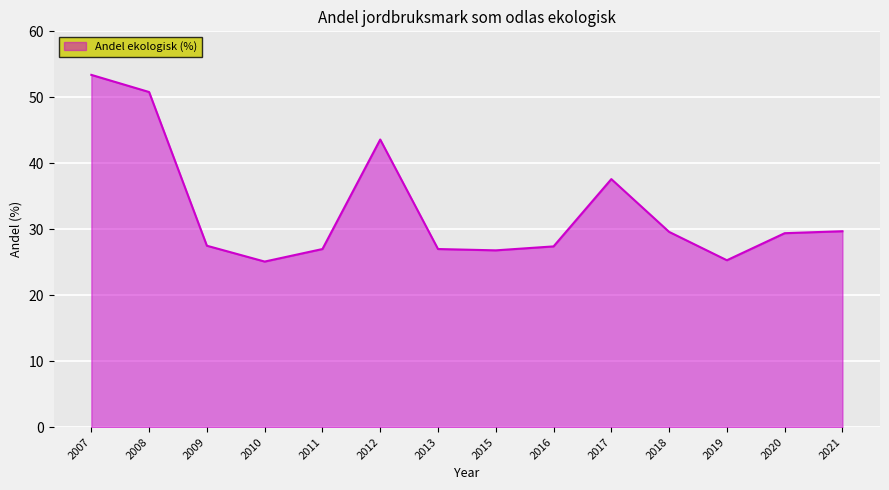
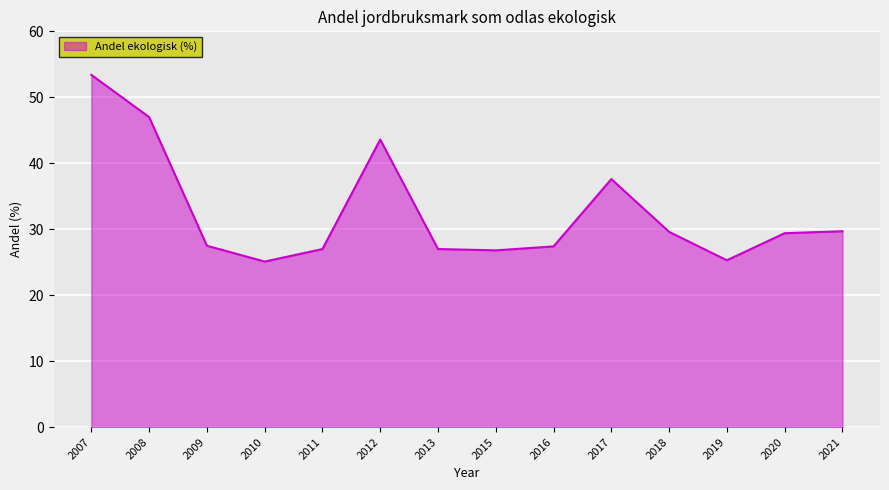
2008: 51 -> 47
